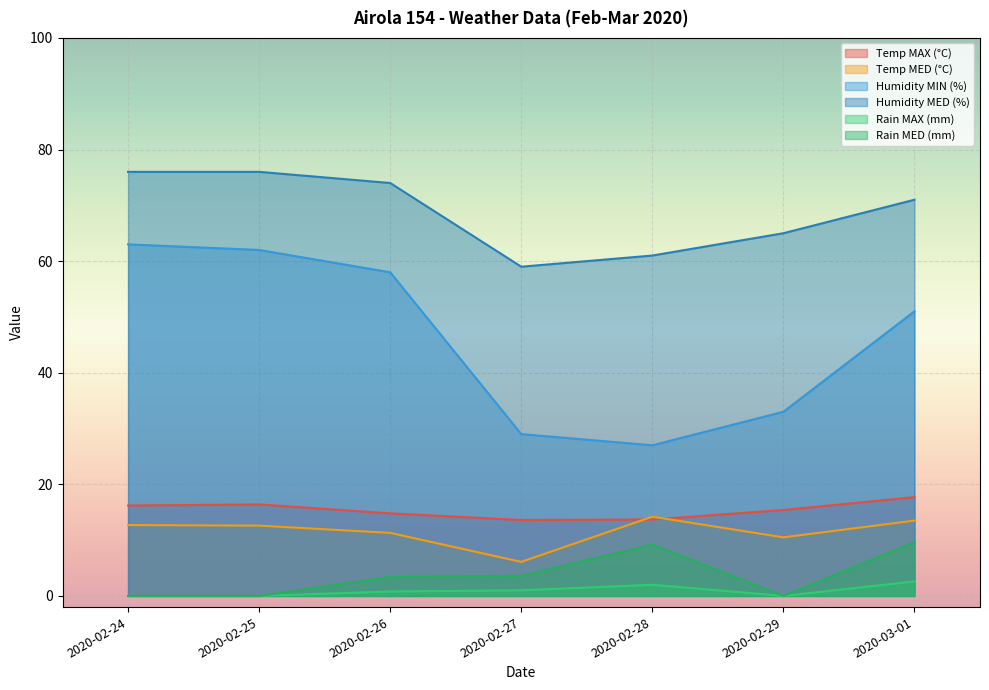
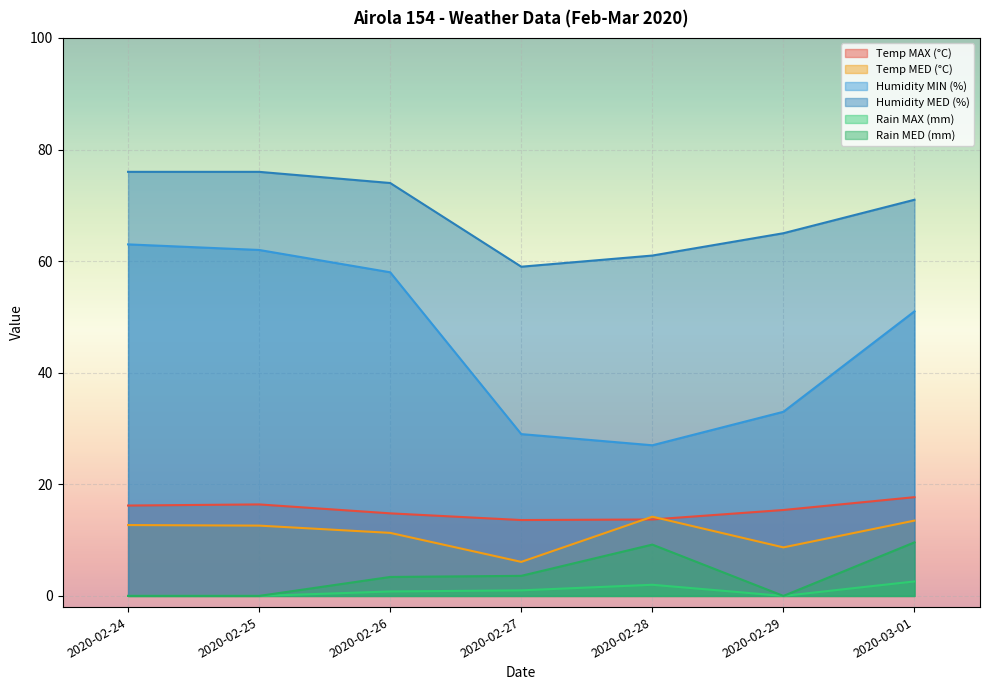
Temp MED (°C), 2020-02-29: 11 -> 9
